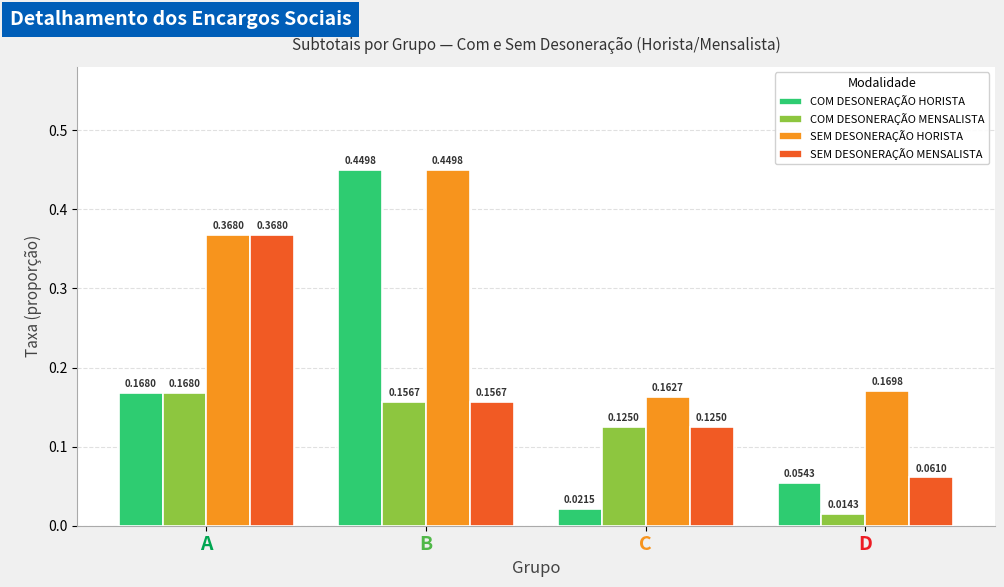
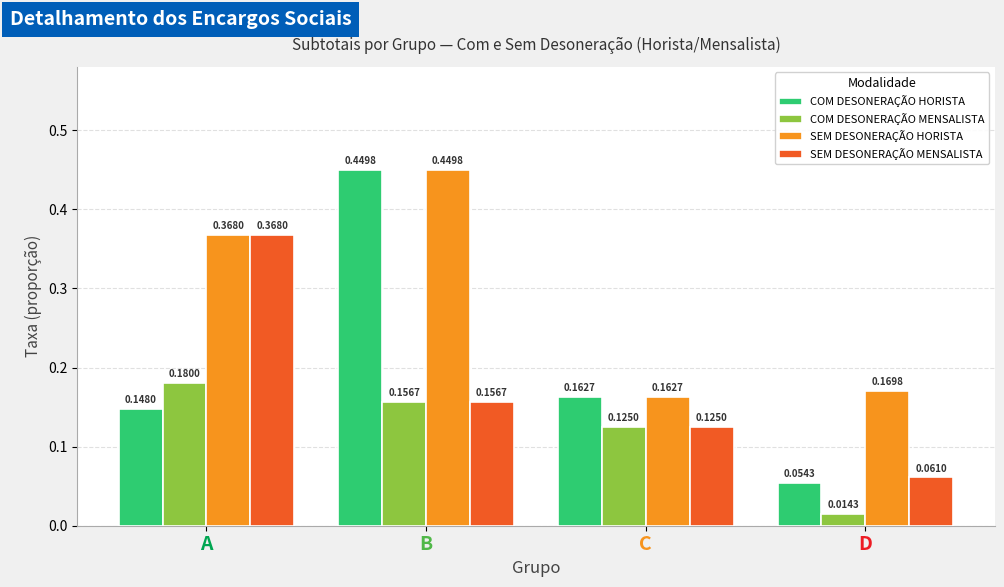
COM DESONERAÇÃO HORISTA, A: 0.1680 -> 0.1480
COM DESONERAÇÃO MENSALISTA, A: 0.1680 -> 0.1800
COM DESONERAÇÃO HORISTA, C: 0.0215 -> 0.1627
